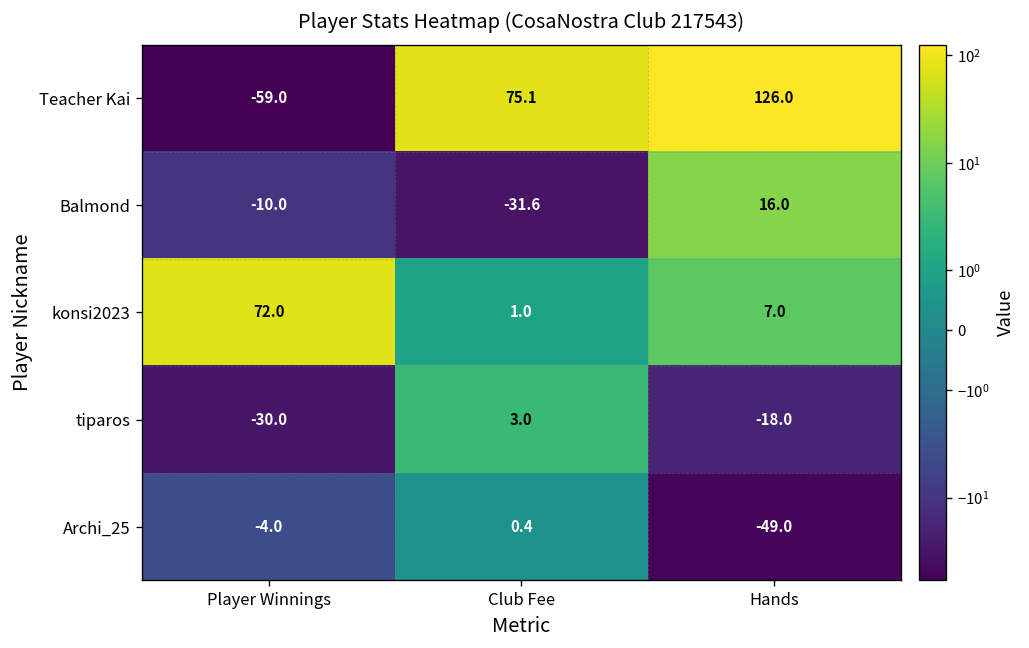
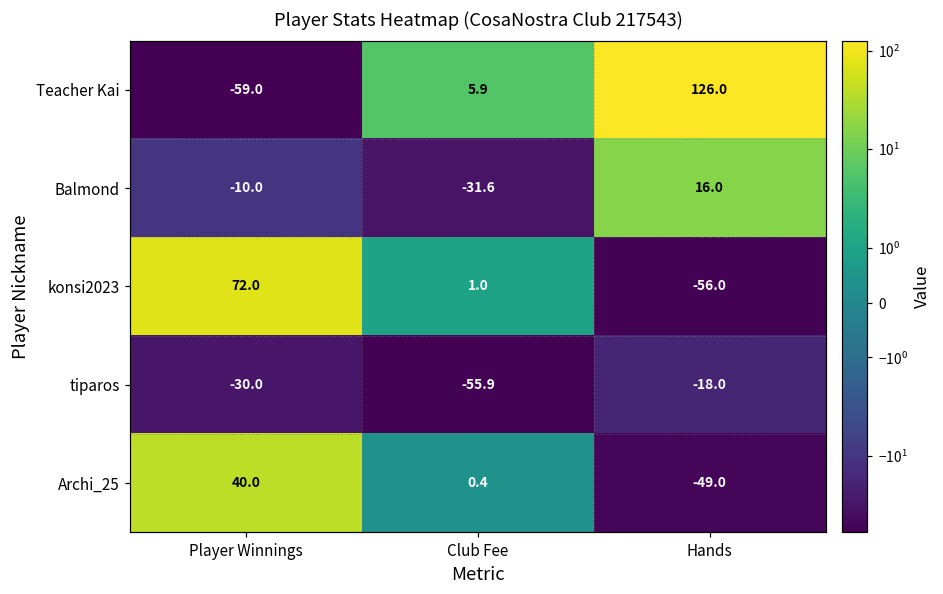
Teacher Kai, Club Fee: 75.1 -> 5.9
konsi2023, Hands: 7.0 -> -56.0
tiparos, Club Fee: 3.0 -> -55.9
Archi_25, Player Winnings: -4.0 -> 40.0
